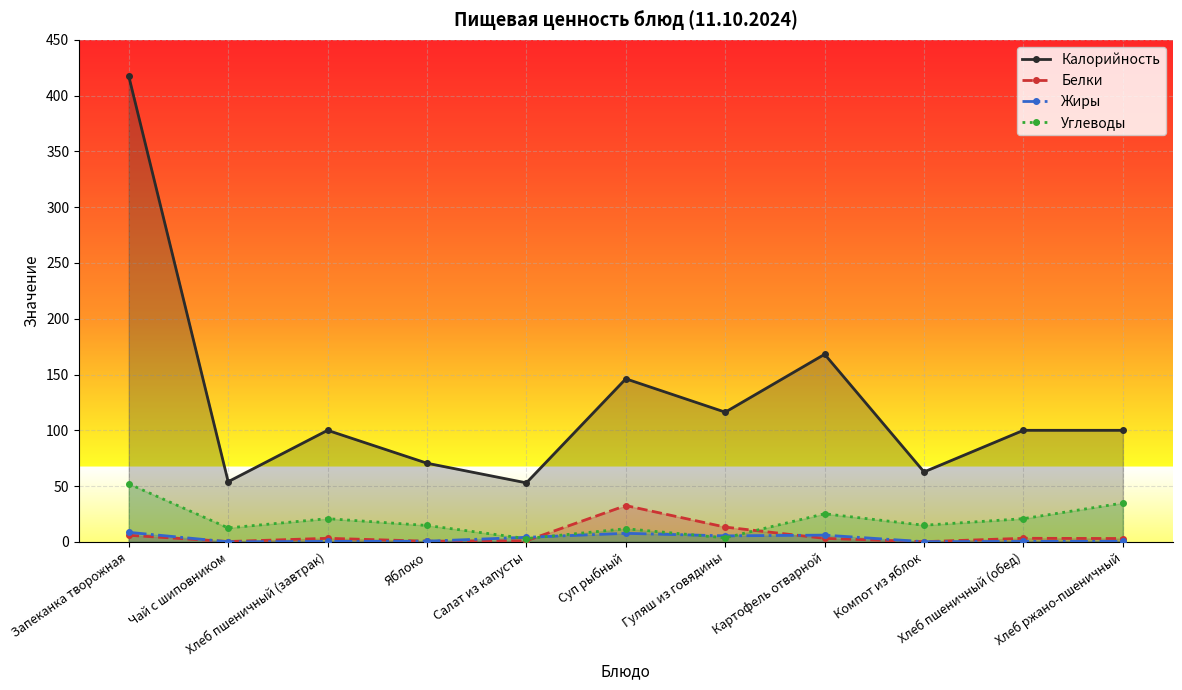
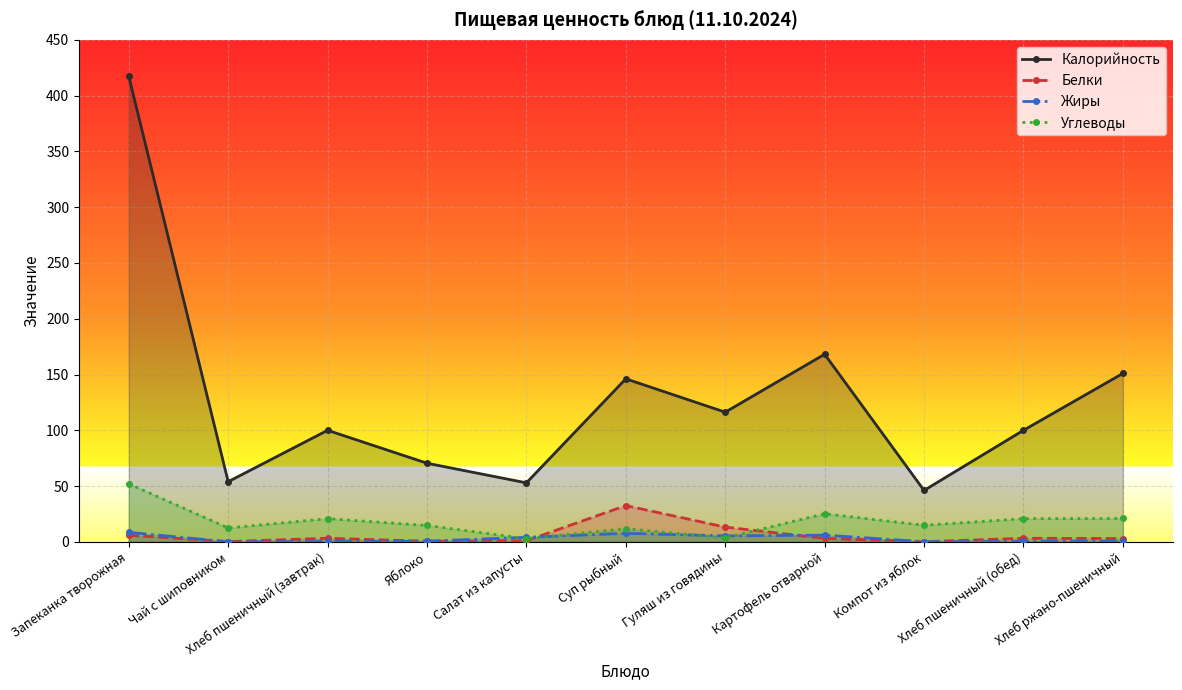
Калорийность, Компот из яблок: 63 -> 46
Калорийность, Хлеб ржано-пшеничный: 100 -> 151
Углеводы, Хлеб ржано-пшеничный: 35 -> 21
